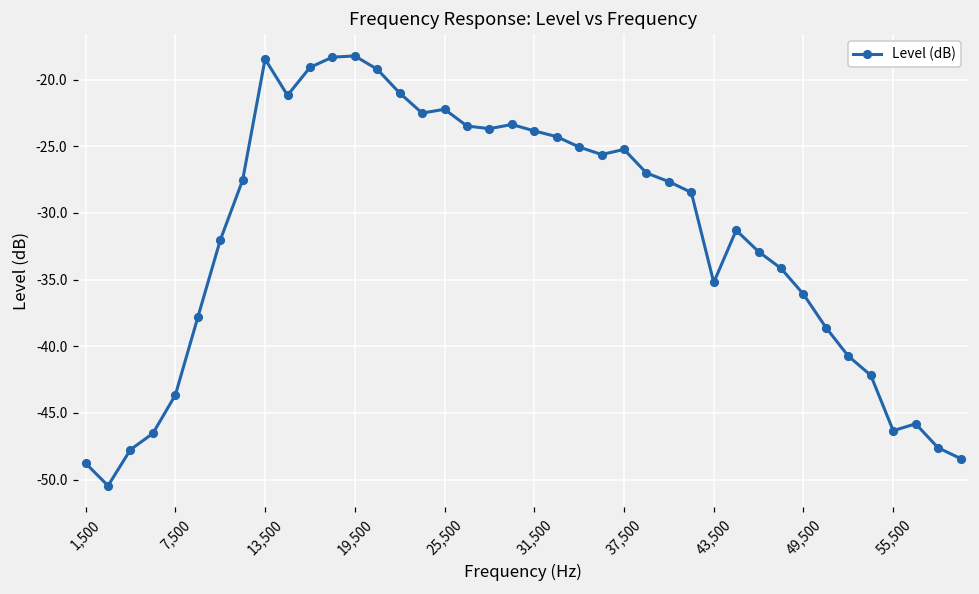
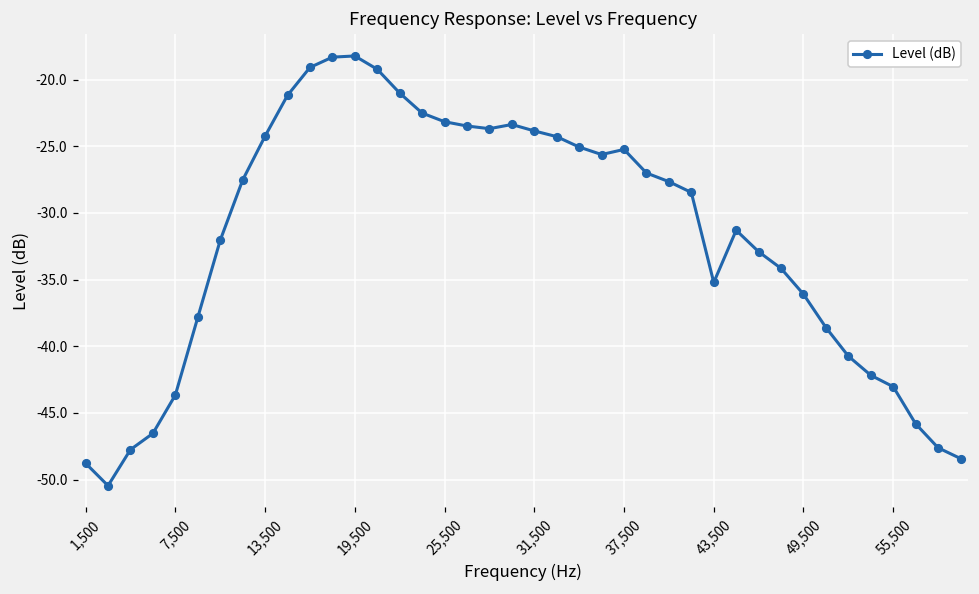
13,500: -18.5 -> -24.2
25,500: -22.2 -> -23.2
55,500: -46.3 -> -43.0
